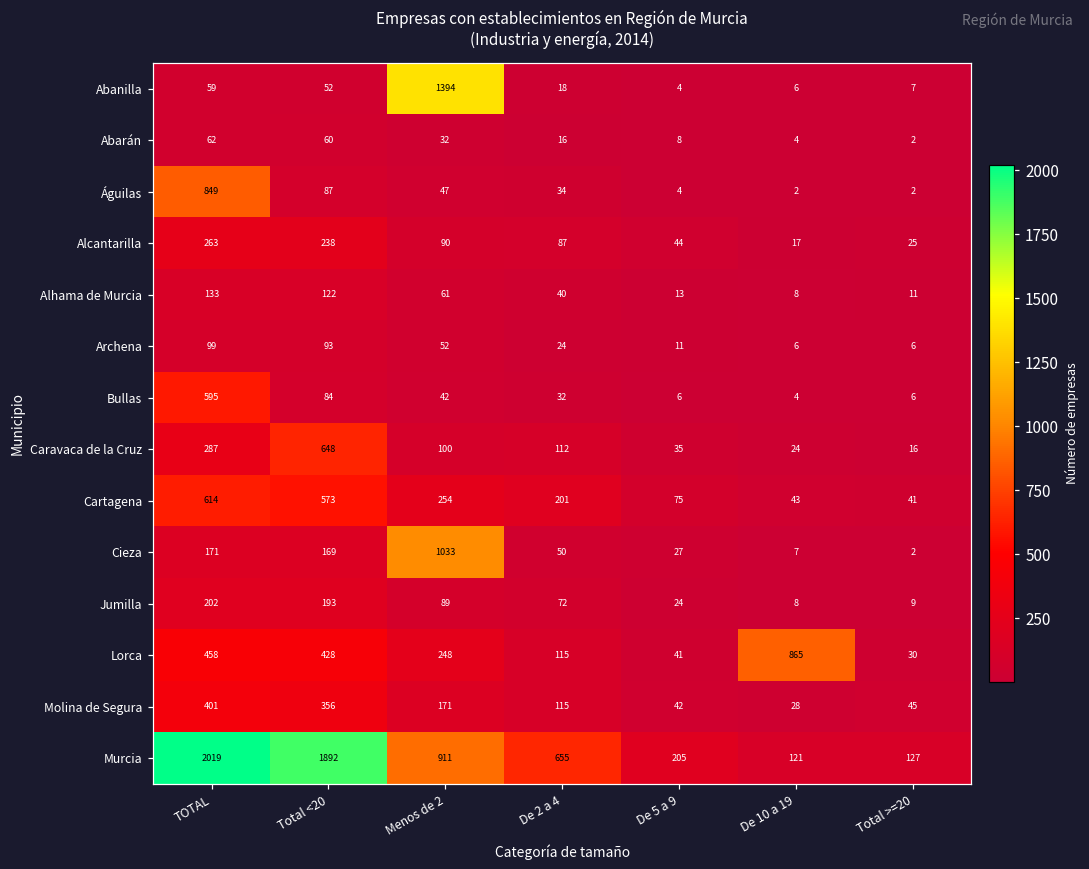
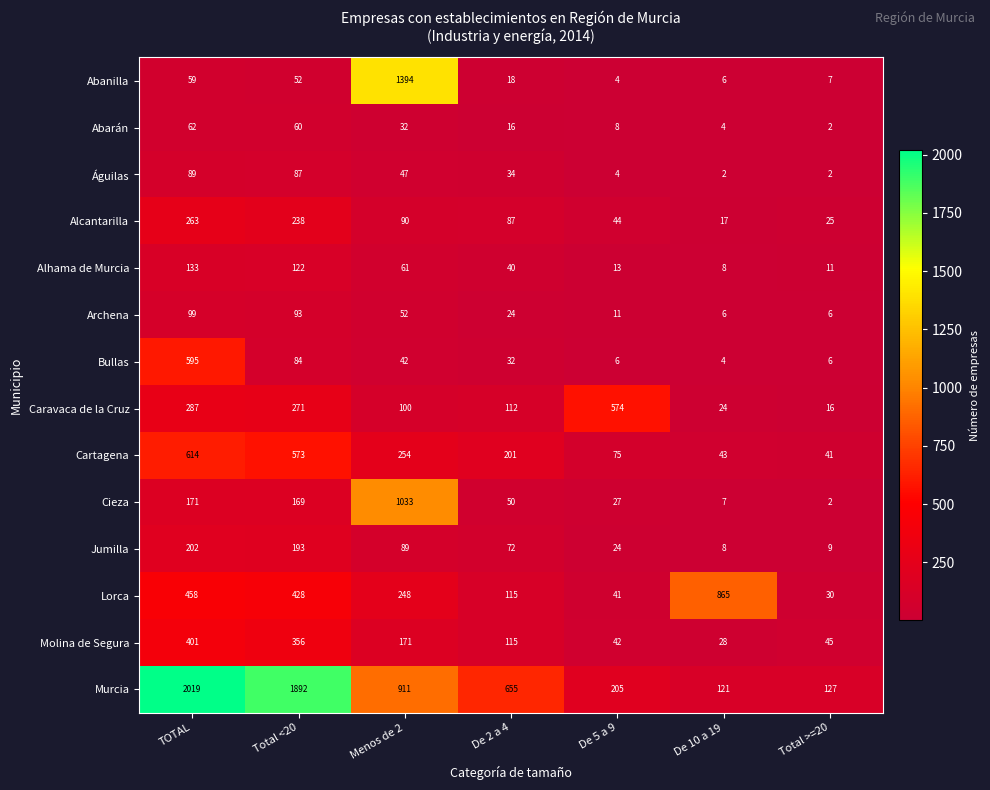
Águilas, TOTAL: 849 -> 89
Caravaca de la Cruz, Total <20: 648 -> 271
Caravaca de la Cruz, De 5 a 9: 35 -> 574
